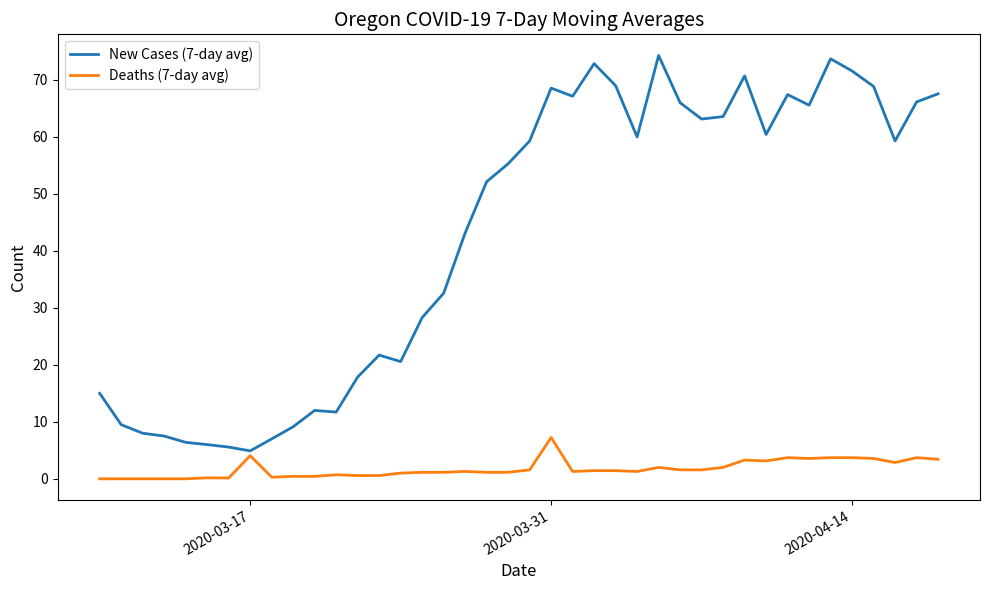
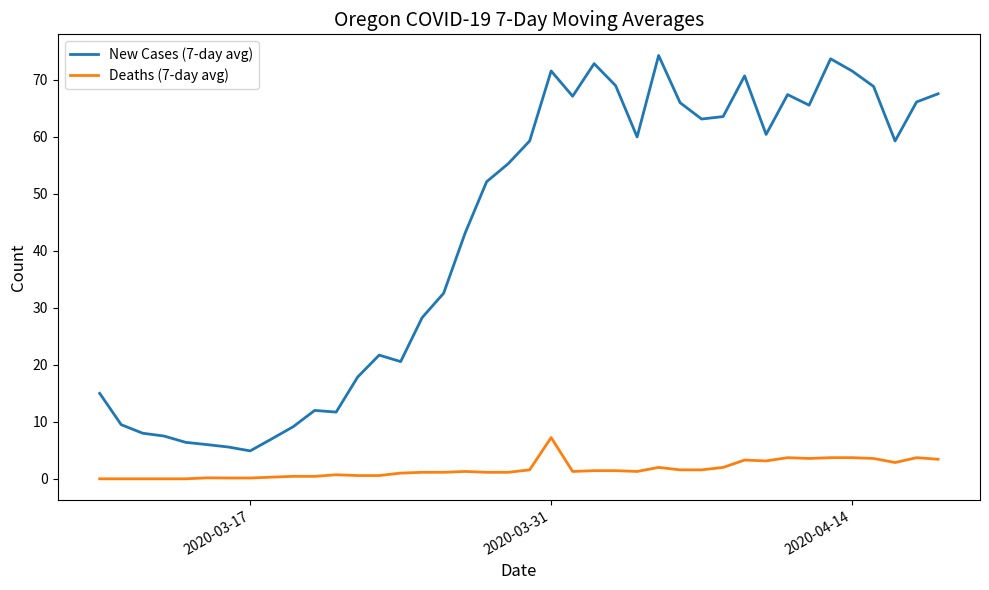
Deaths (7-day avg), 2020-03-17: 4 -> 0
New Cases (7-day avg), 2020-03-31: 69 -> 72
